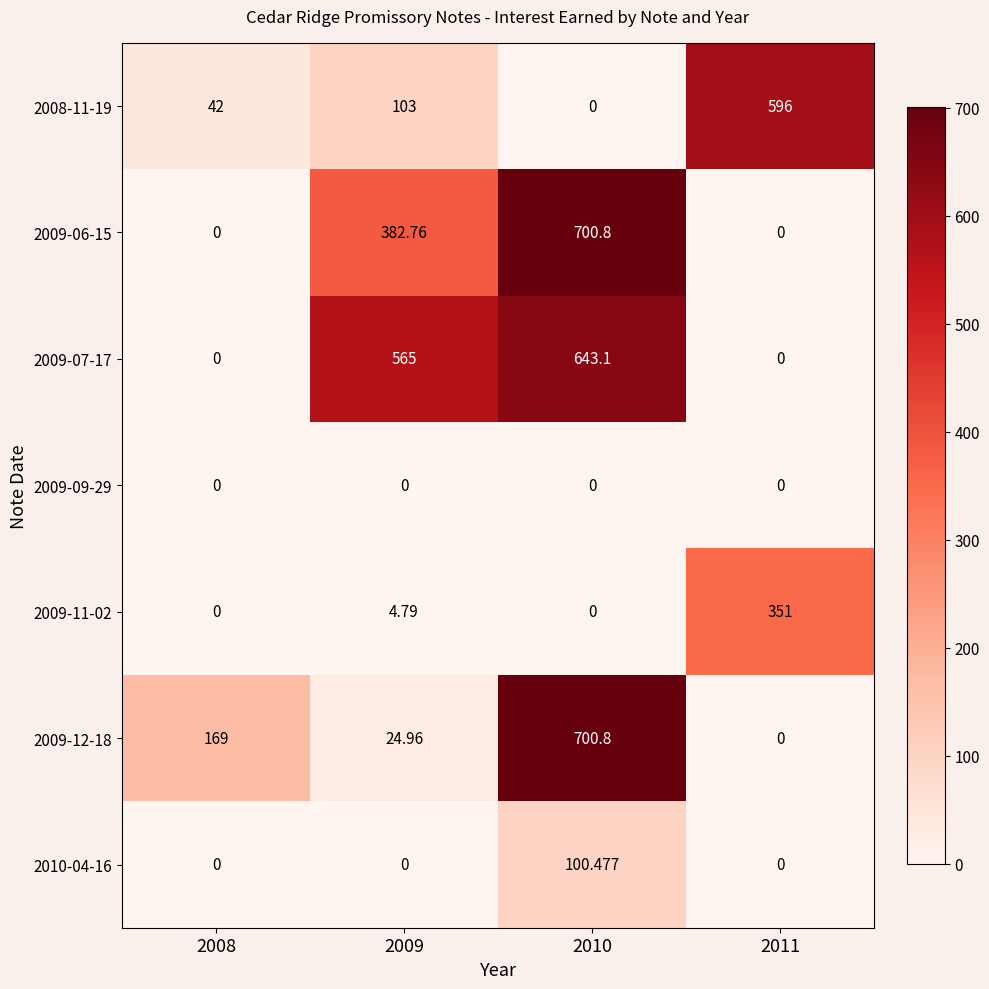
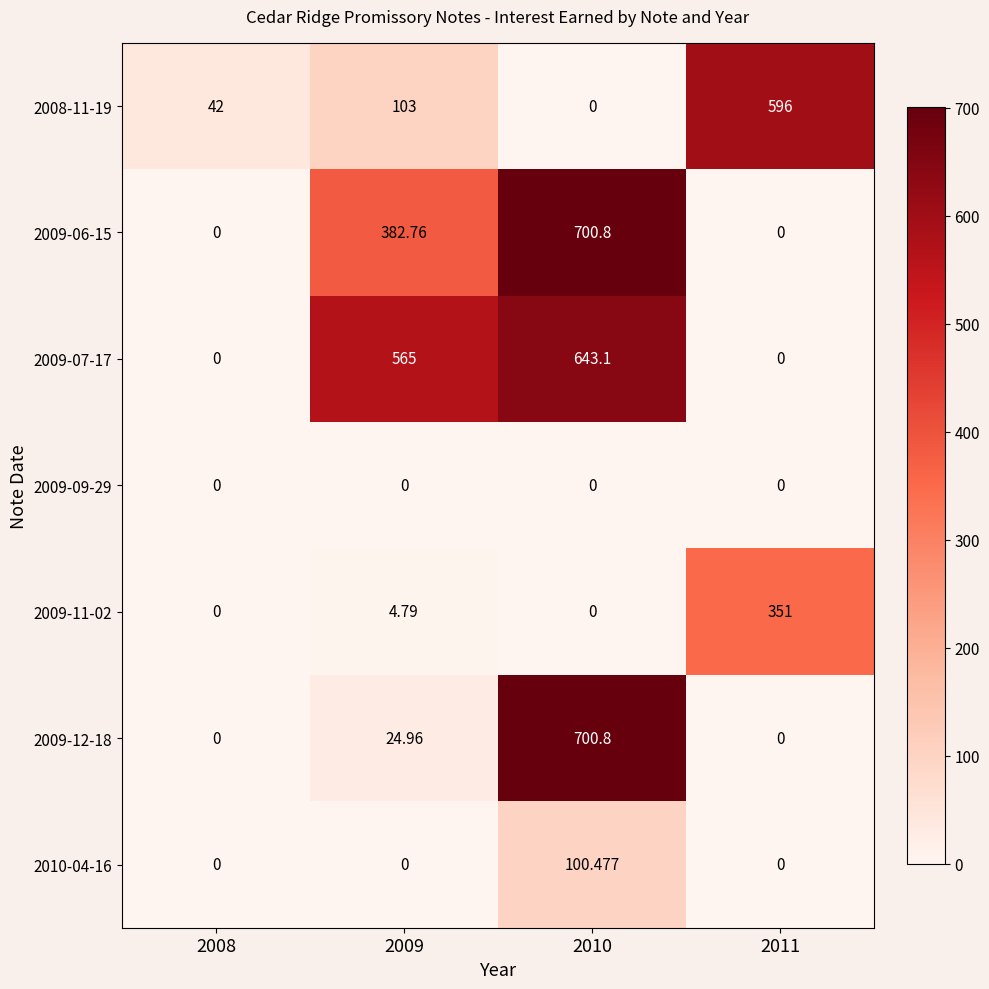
2009-12-18, 2008: 169 -> 0
